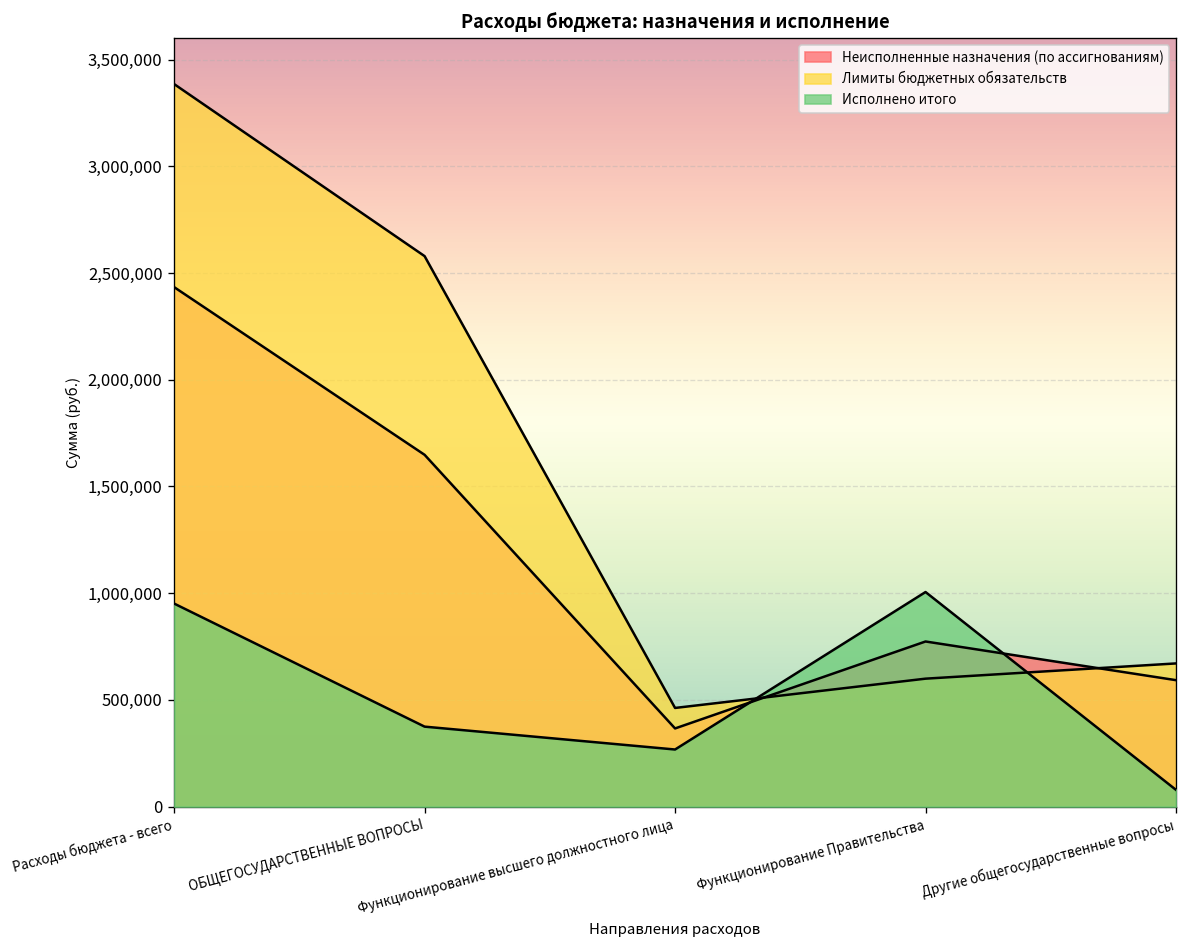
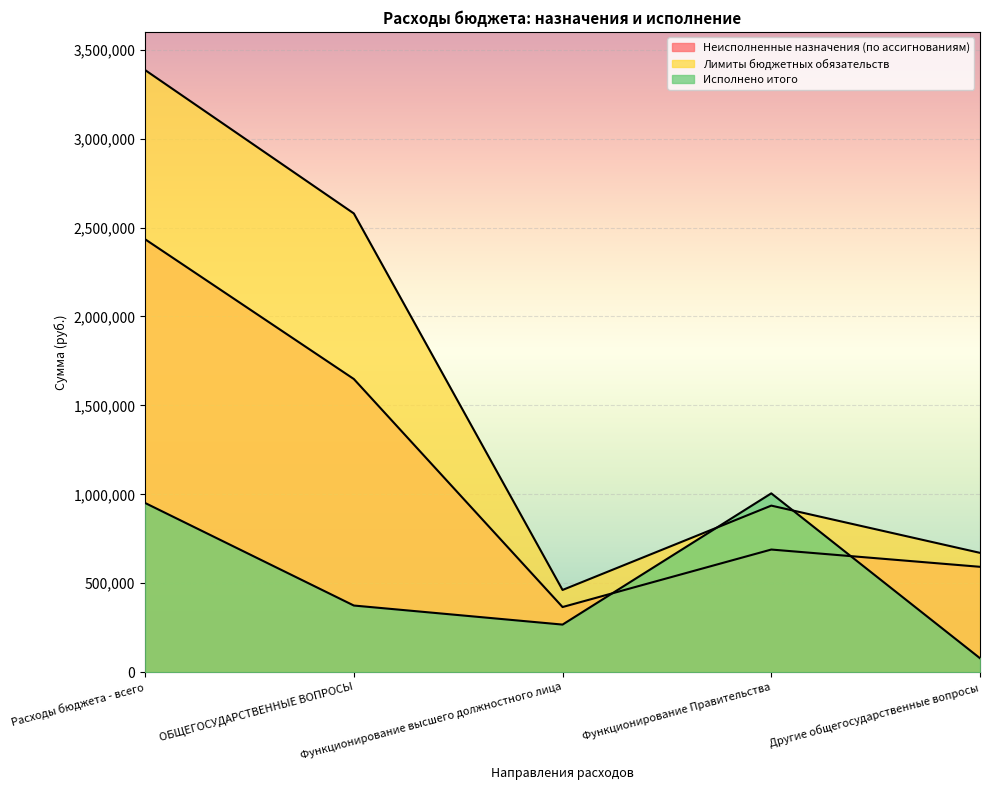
Неисполненные назначения (по ассигнованиям), Функционирование Правительства: 770,000 -> 690,000
Лимиты бюджетных обязательств, Функционирование Правительства: 600,000 -> 940,000
